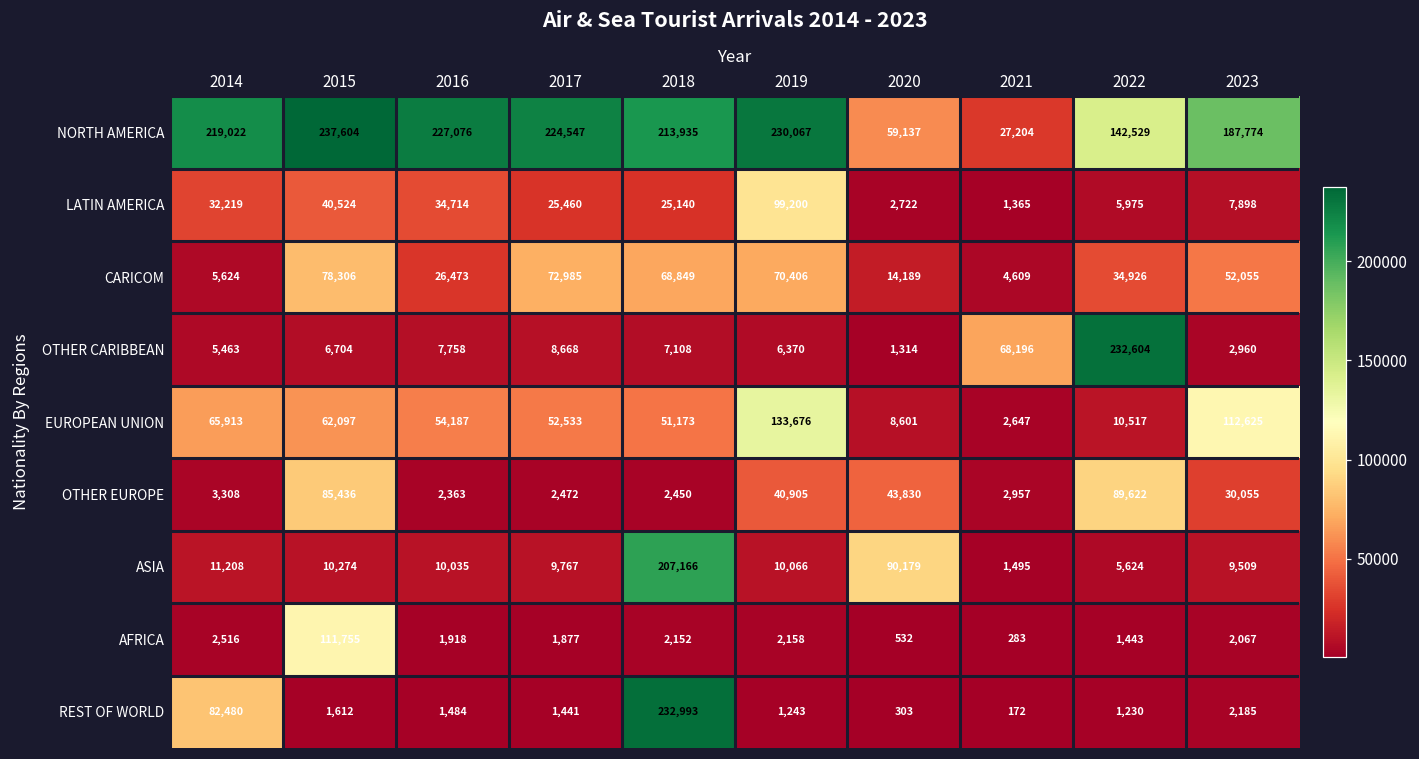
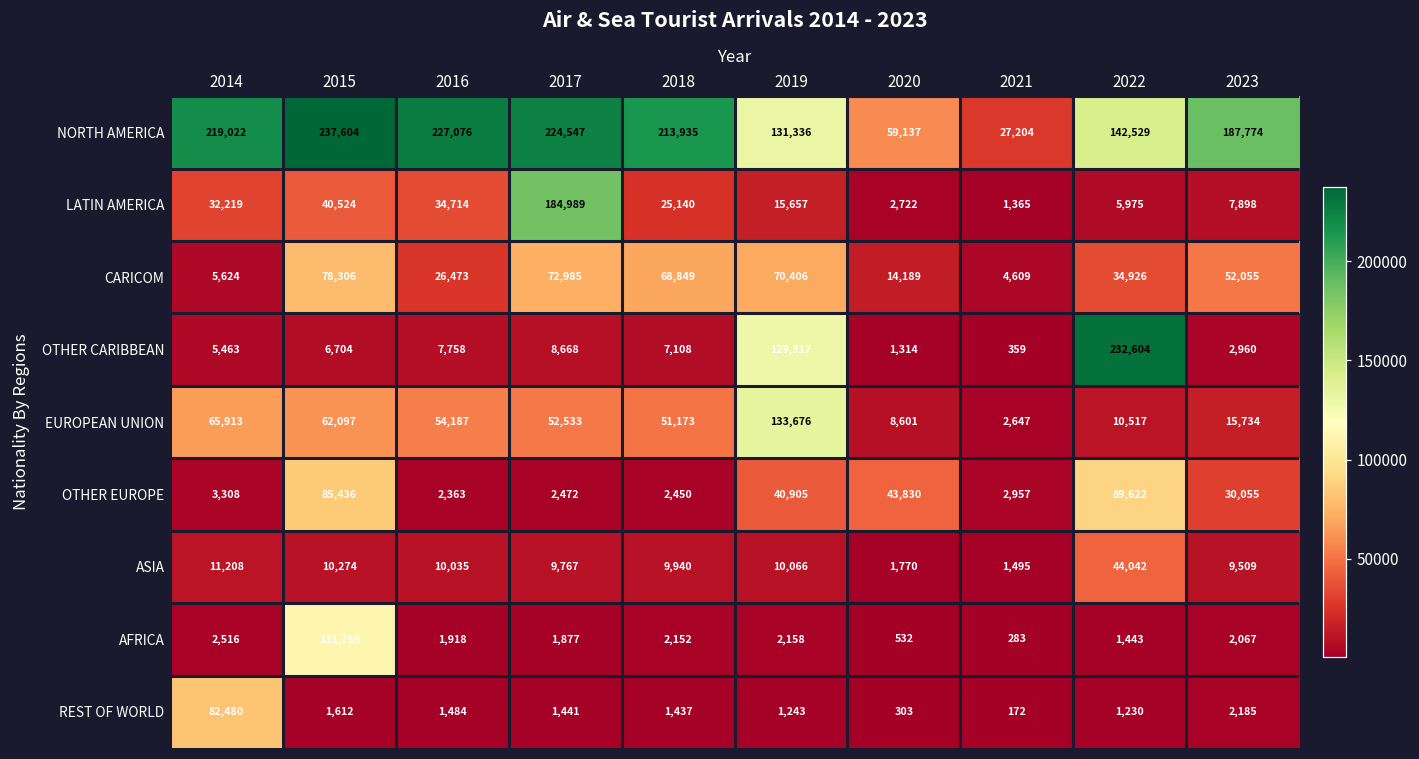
NORTH AMERICA, 2019: 230,067 -> 131,336
LATIN AMERICA, 2017: 25,460 -> 184,989
LATIN AMERICA, 2019: 99,200 -> 15,657
OTHER CARIBBEAN, 2019: 6,370 -> 129,317
OTHER CARIBBEAN, 2021: 68,196 -> 359
EUROPEAN UNION, 2023: 112,625 -> 15,734
ASIA, 2018: 207,166 -> 9,940
ASIA, 2020: 90,179 -> 1,770
ASIA, 2022: 5,624 -> 44,042
REST OF WORLD, 2018: 232,993 -> 1,437
